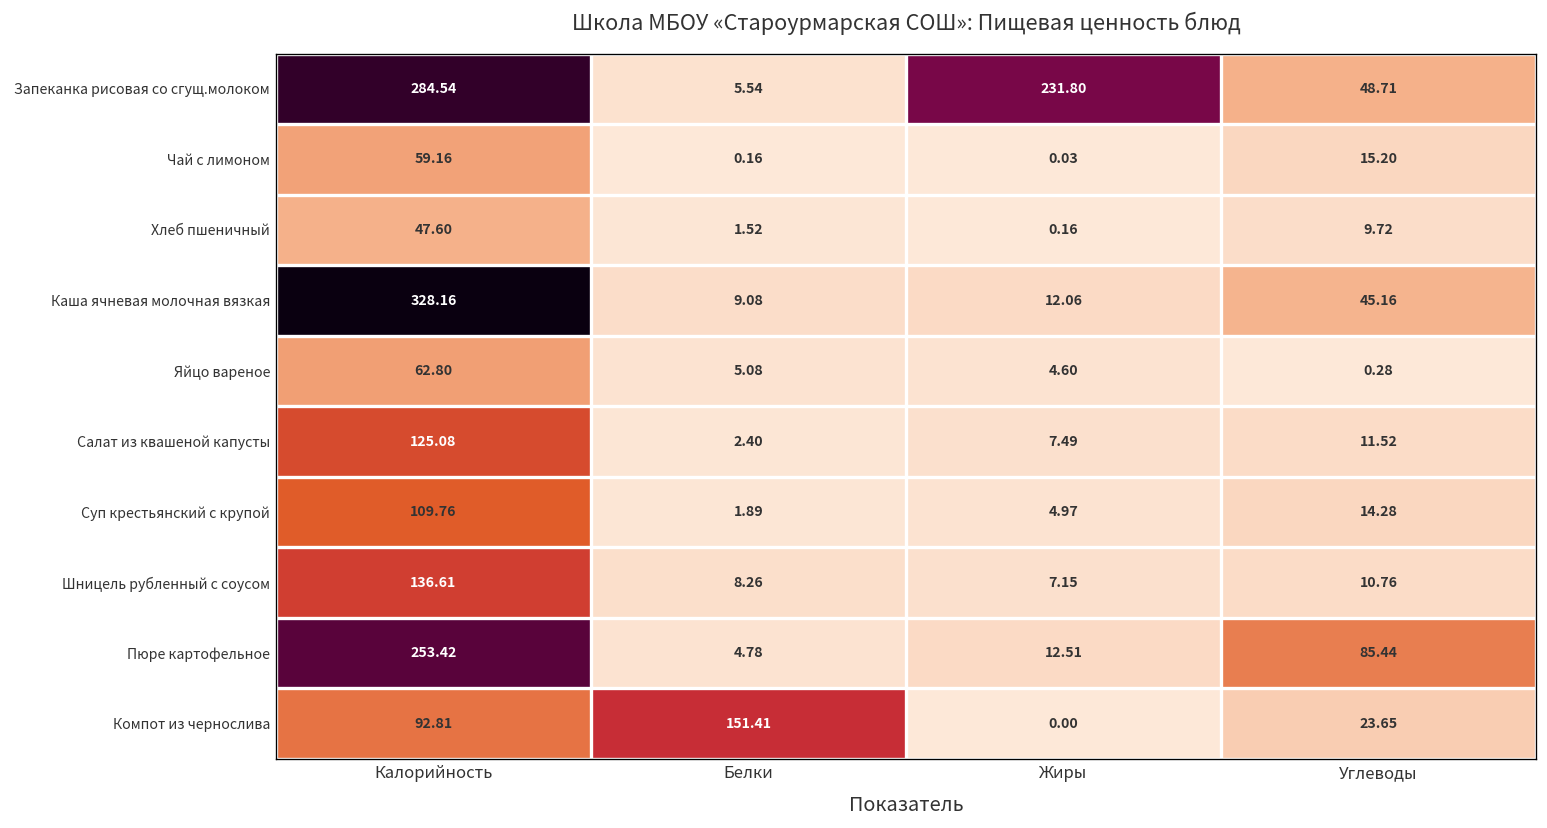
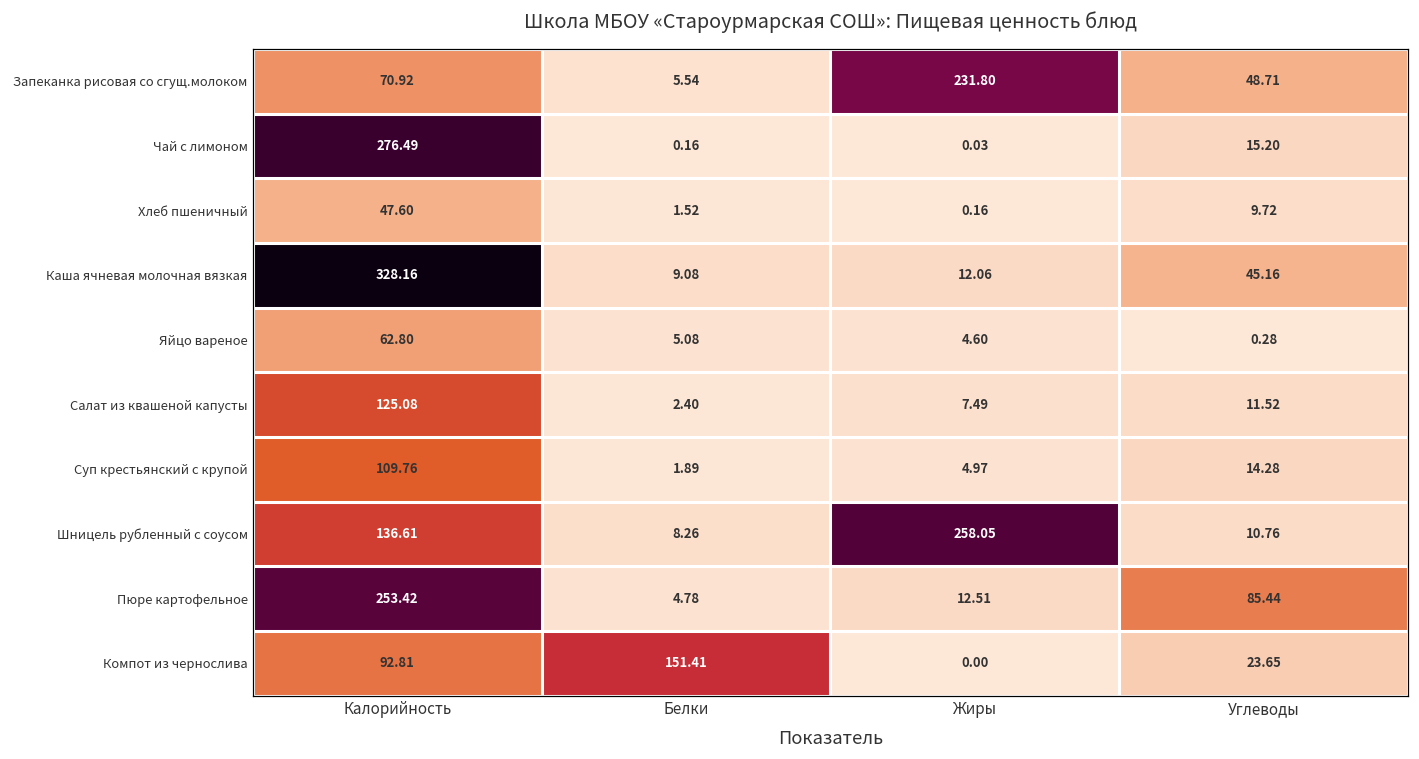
Запеканка рисовая со сгущ.молоком, Калорийность: 284.54 -> 70.92
Чай с лимоном, Калорийность: 59.16 -> 276.49
Шницель рубленный с соусом, Жиры: 7.15 -> 258.05
